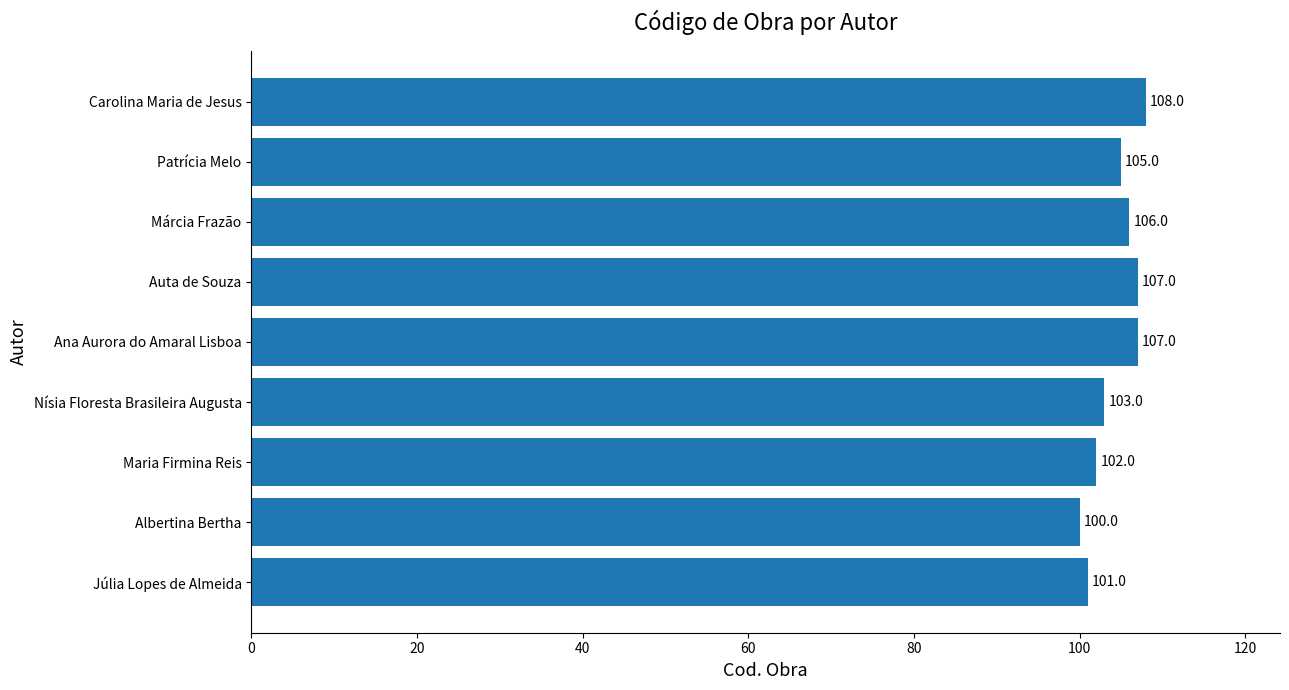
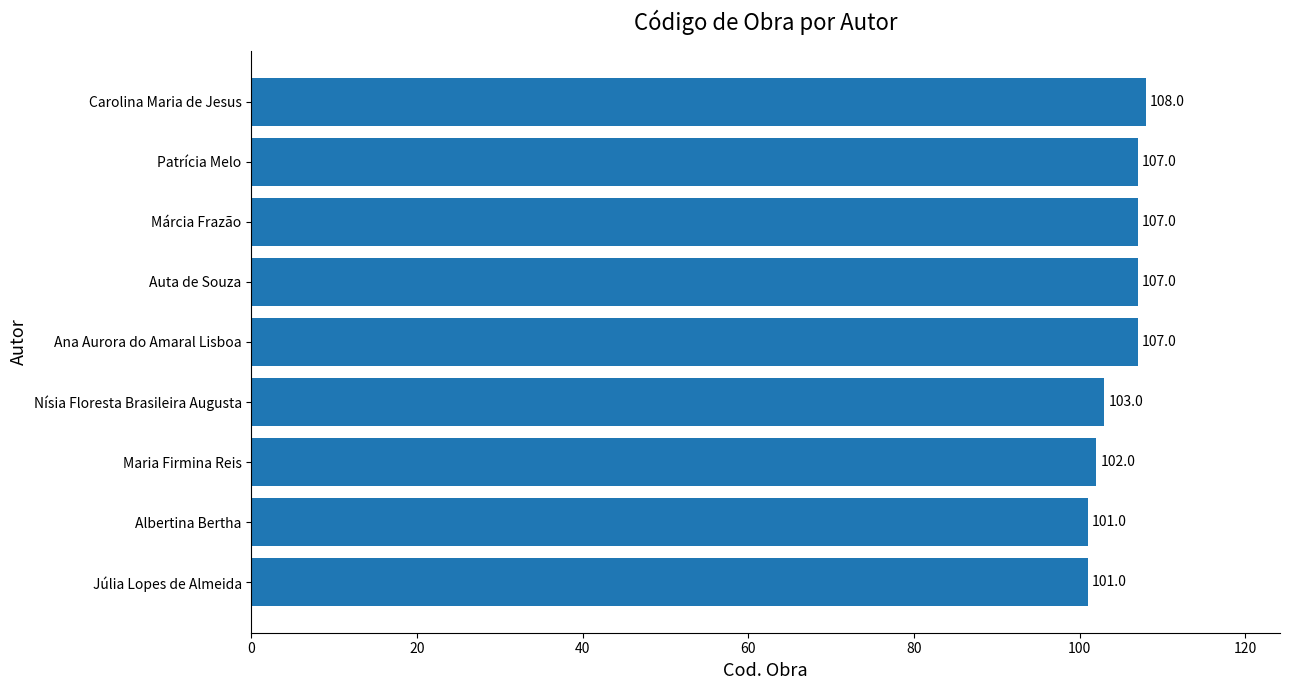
Patrícia Melo: 105.0 -> 107.0
Márcia Frazão: 106.0 -> 107.0
Albertina Bertha: 100.0 -> 101.0
